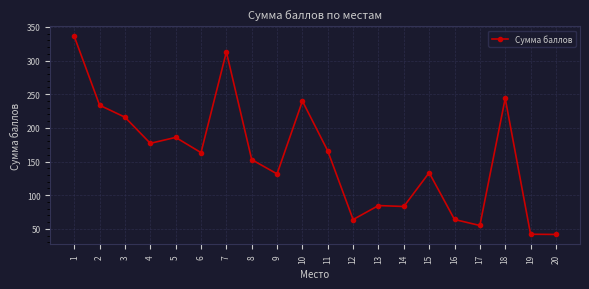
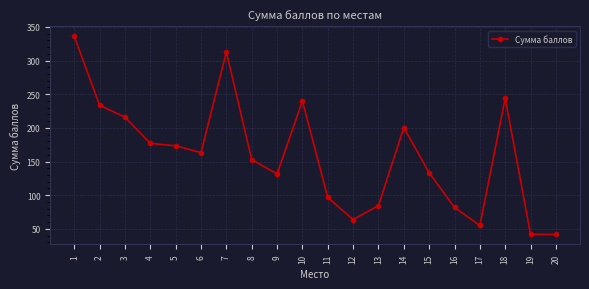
5: 190 -> 170
11: 170 -> 100
14: 80 -> 200
16: 60 -> 80
